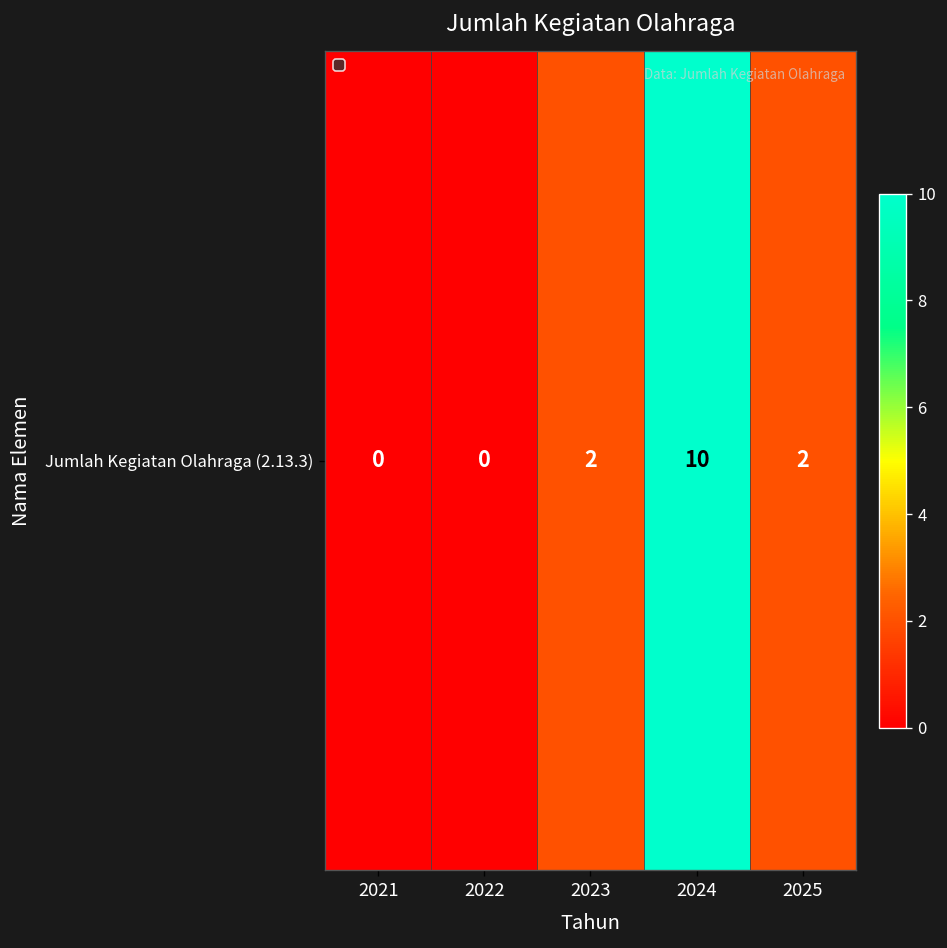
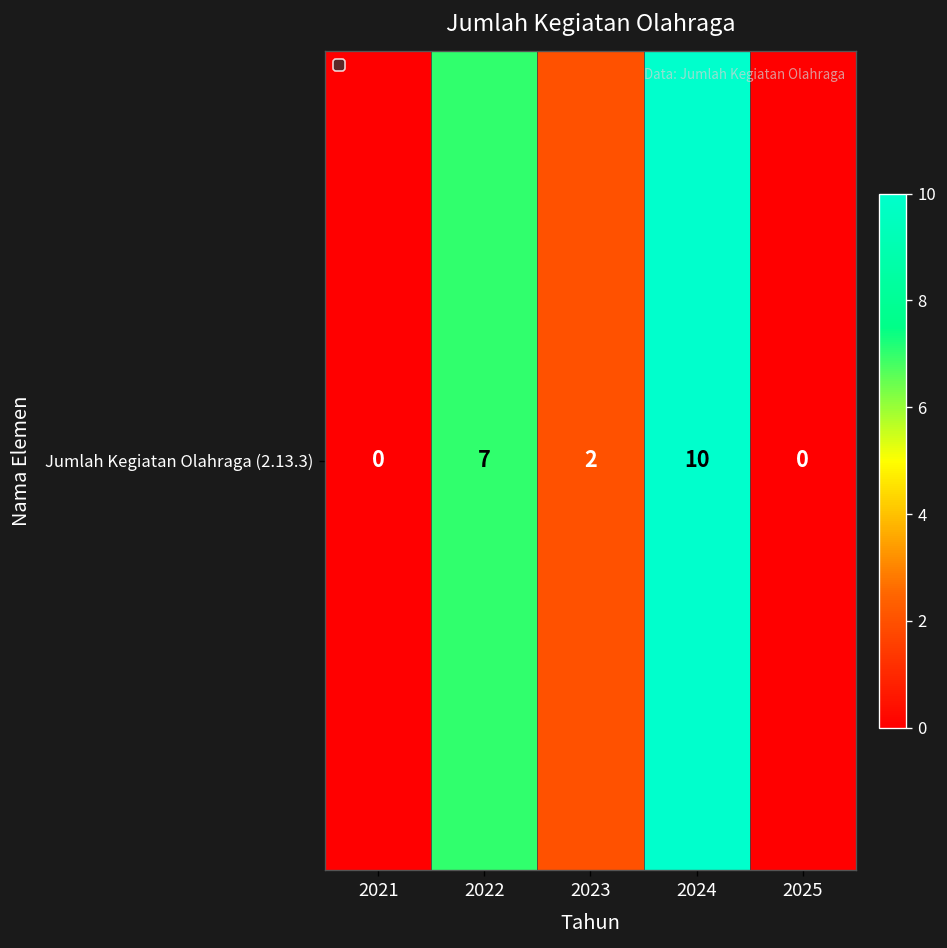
Jumlah Kegiatan Olahraga (2.13.3), 2022: 0 -> 7
Jumlah Kegiatan Olahraga (2.13.3), 2025: 2 -> 0
